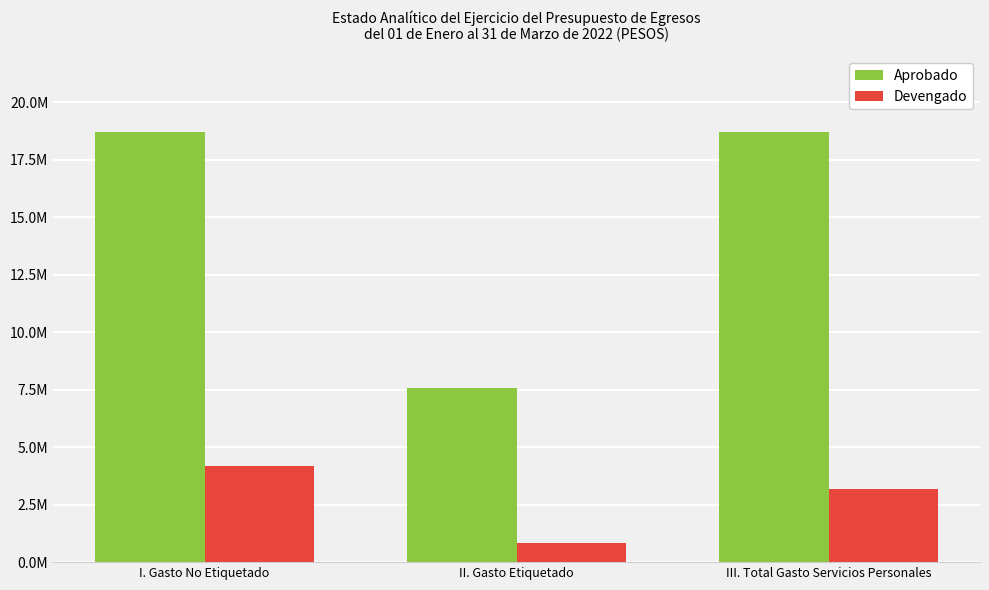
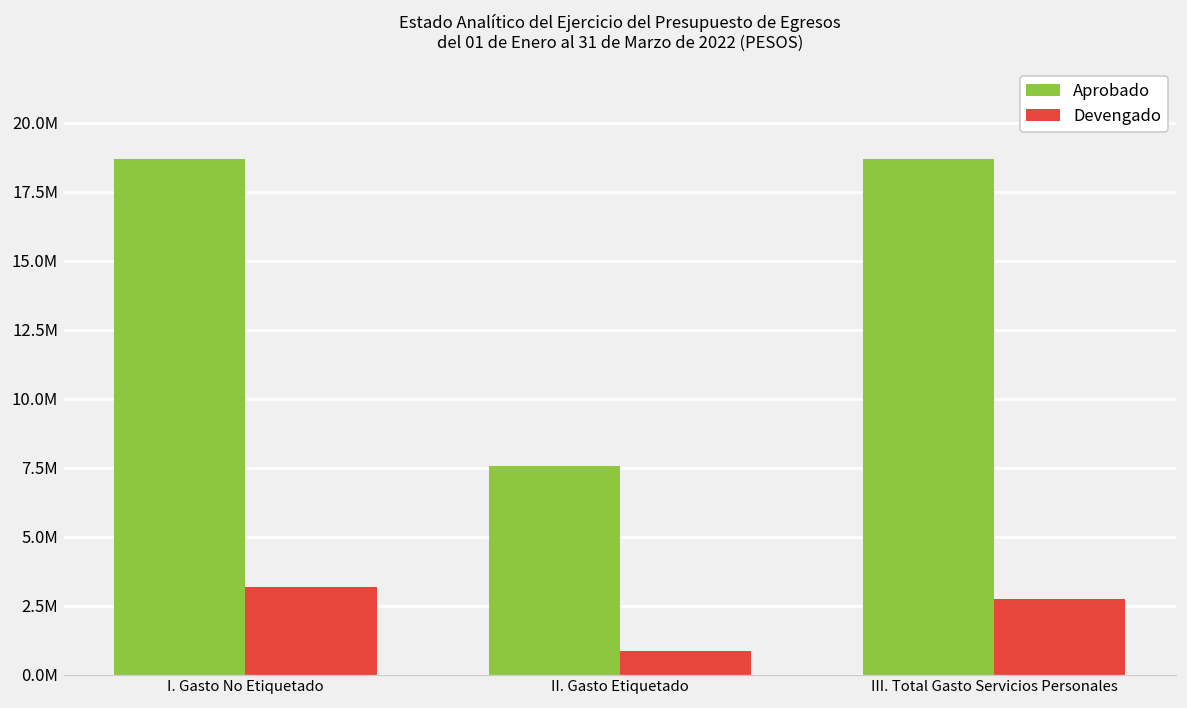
Devengado, I. Gasto No Etiquetado: 4200000 -> 3200000
Devengado, III. Total Gasto Servicios Personales: 3200000 -> 2700000
